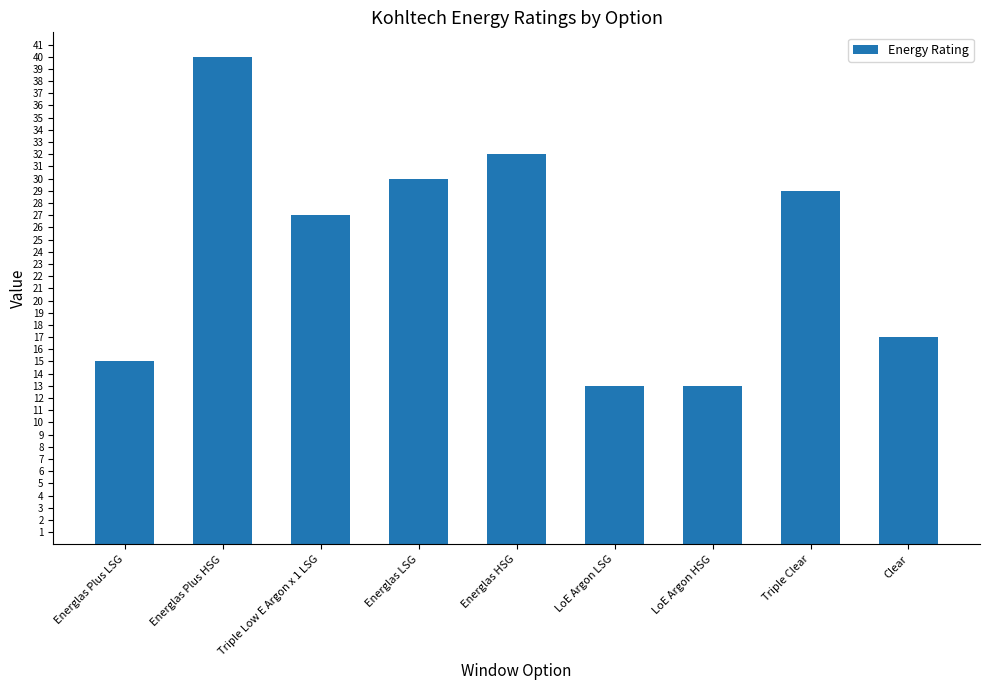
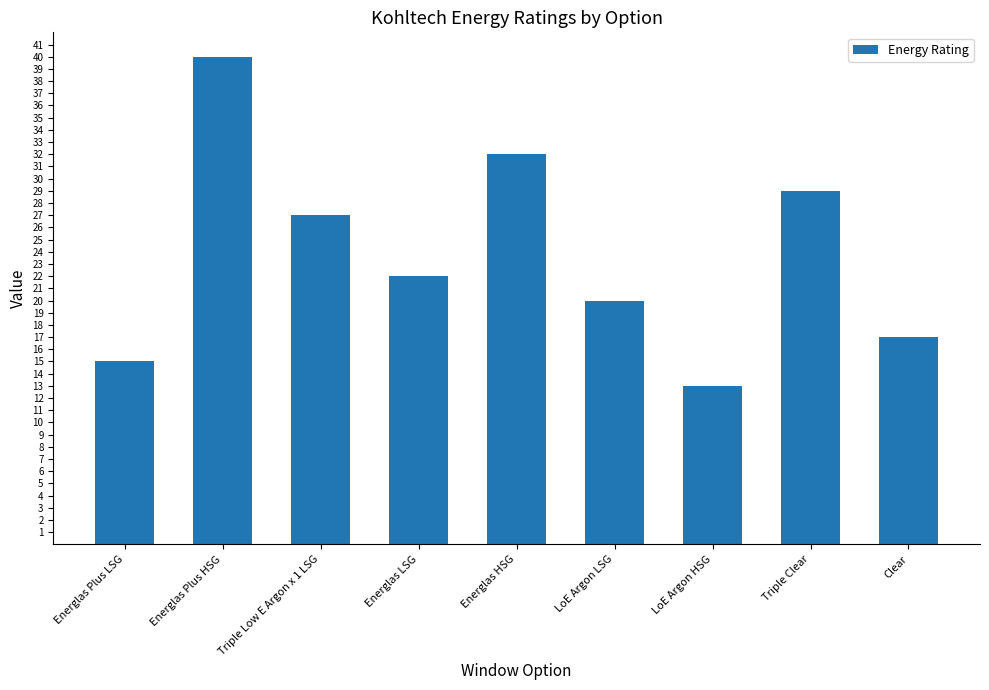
Energlas LSG: 30 -> 22
LoE Argon LSG: 13 -> 20
